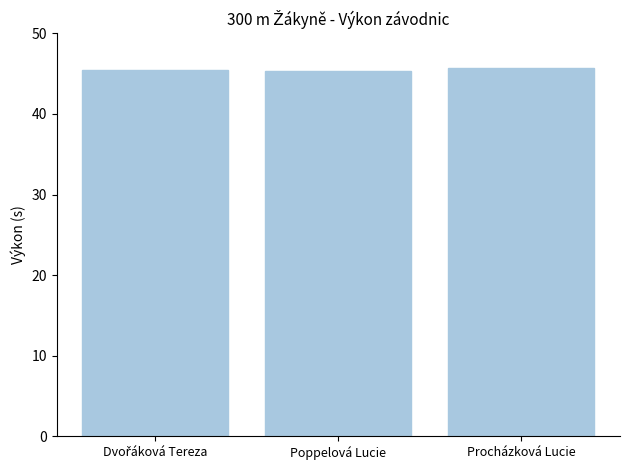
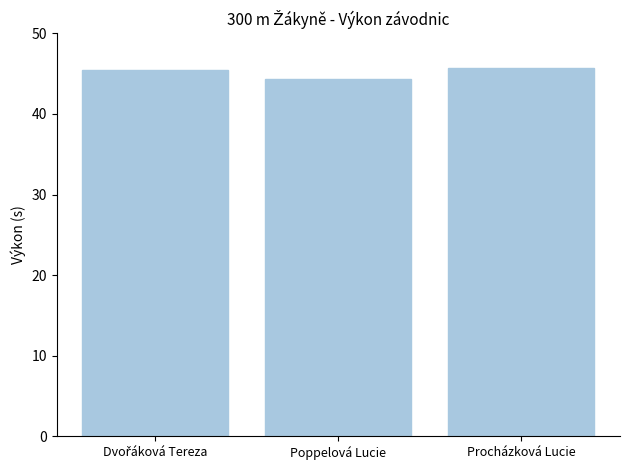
Poppelová Lucie: 45 -> 44
